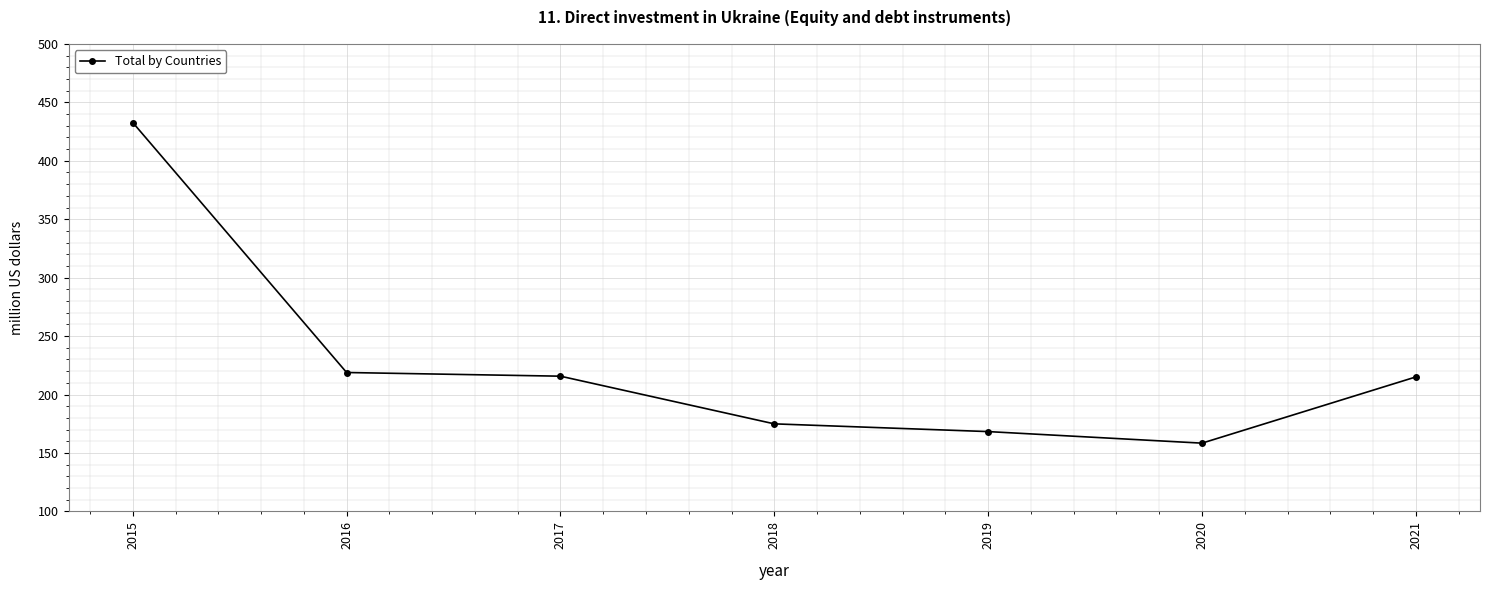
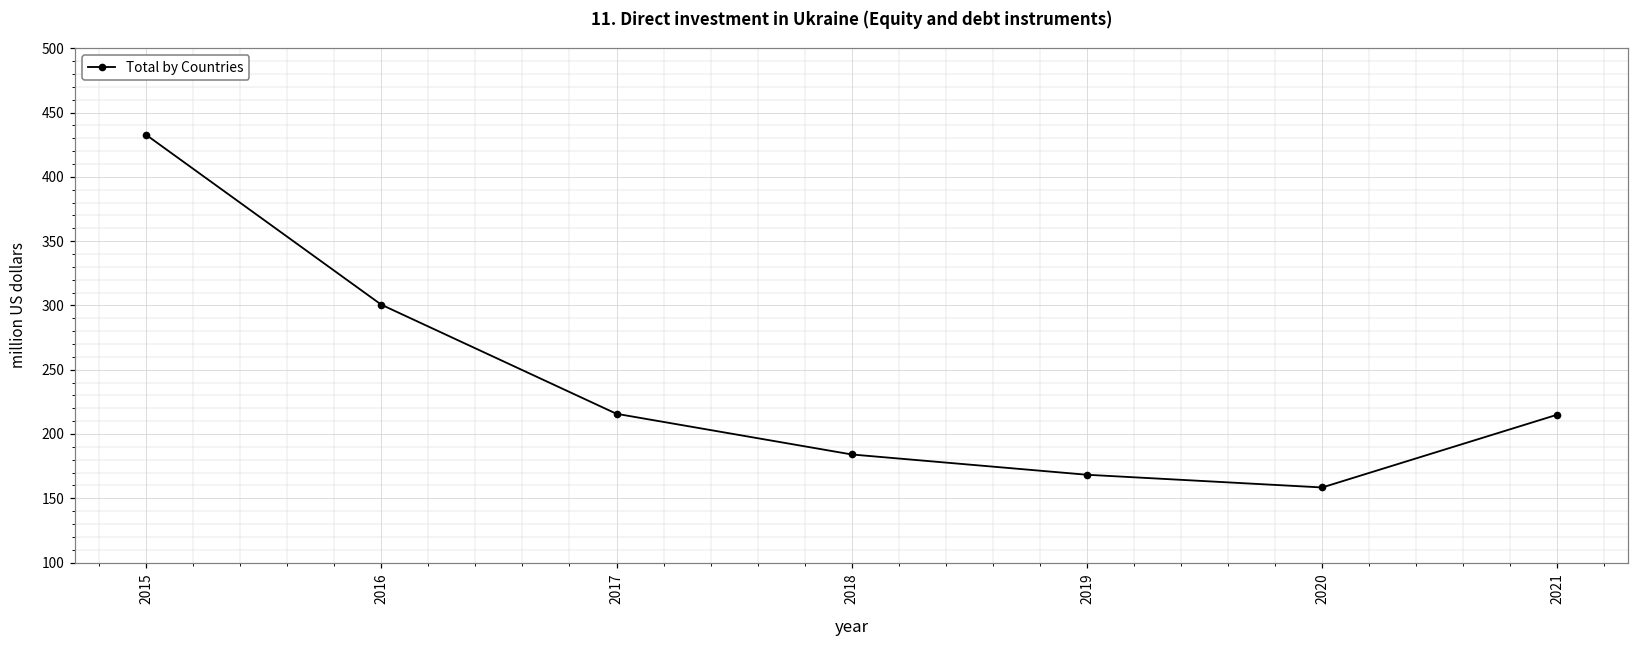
2016: 219 -> 301
2018: 175 -> 184
